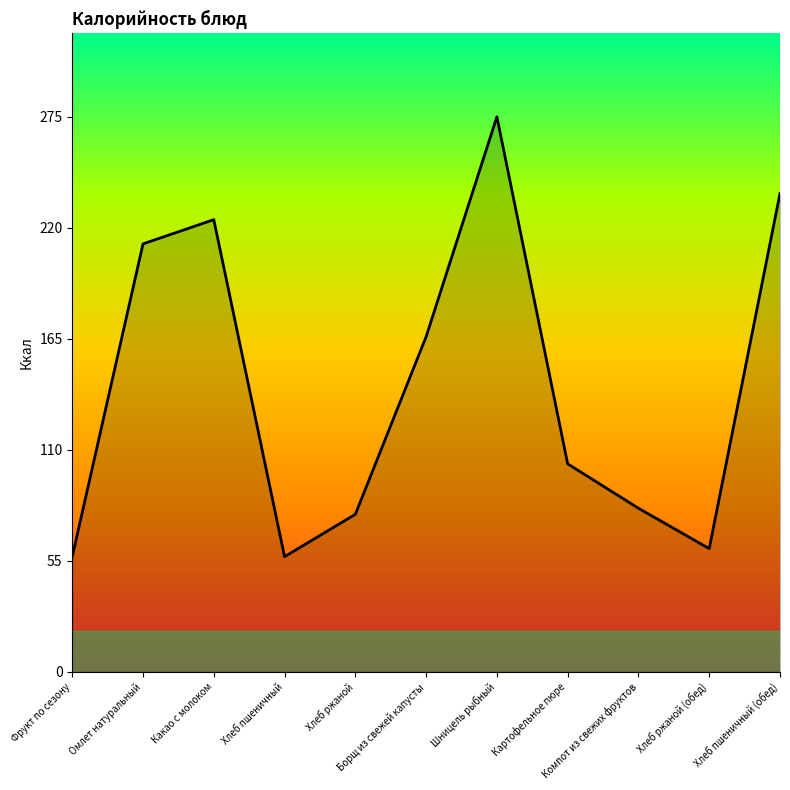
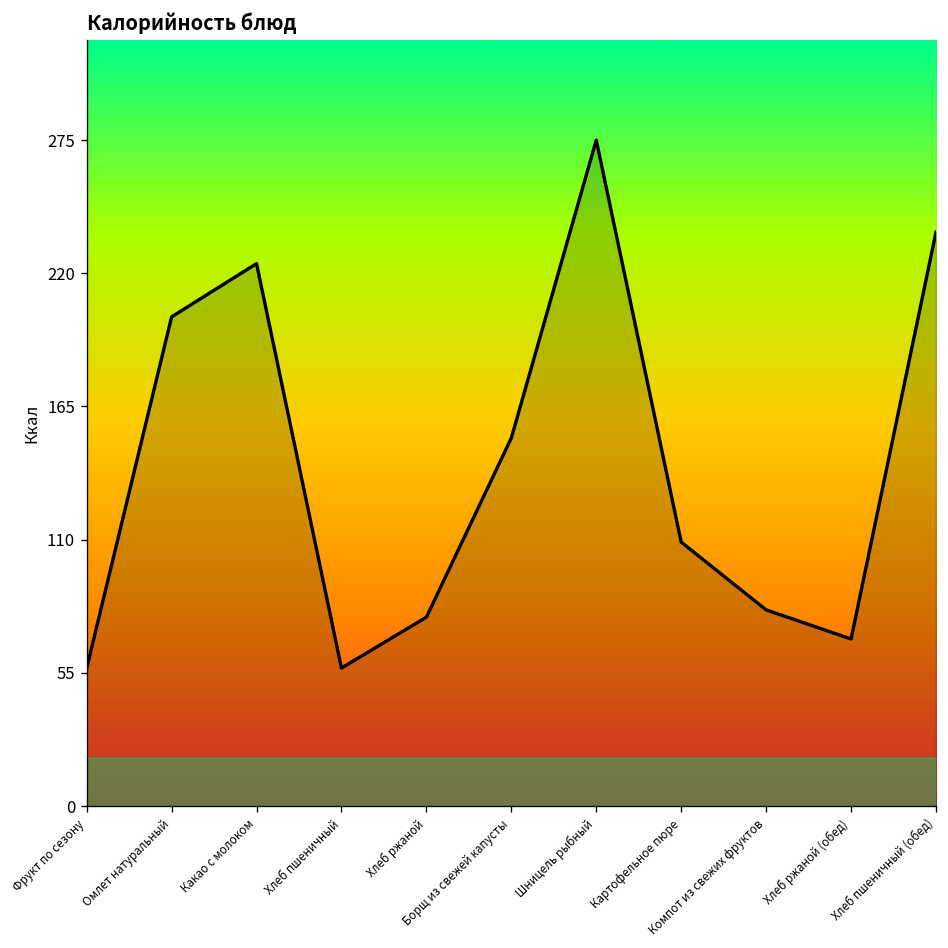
Омлет натуральный: 212 -> 202
Борщ из свежей капусты: 166 -> 152
Картофельное пюре: 103 -> 109
Хлеб ржаной (обед): 61 -> 69
